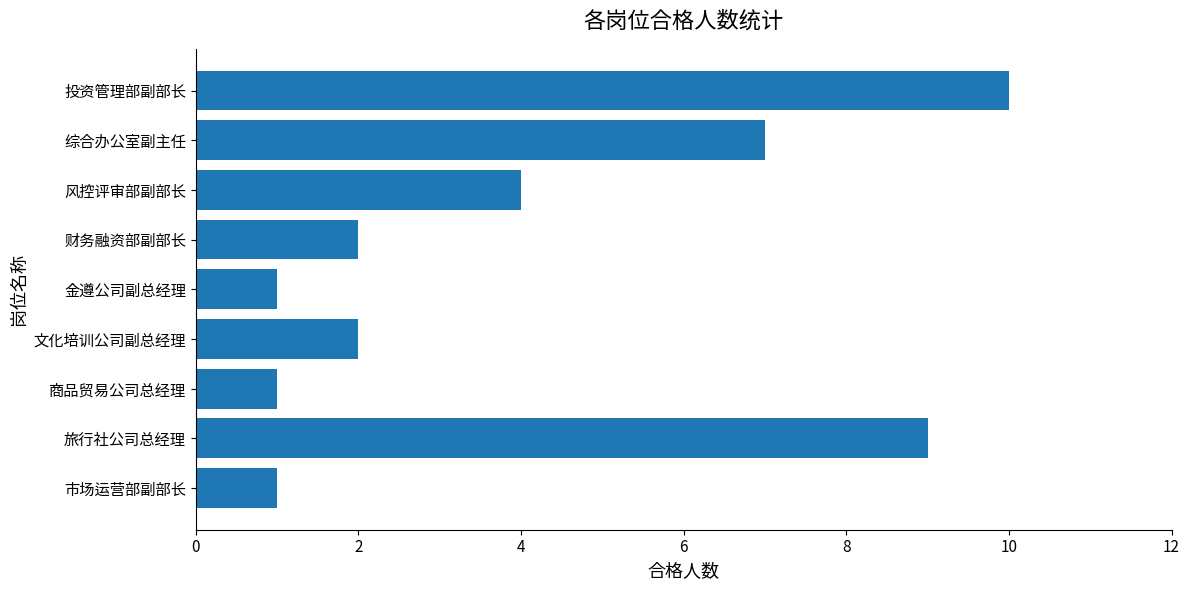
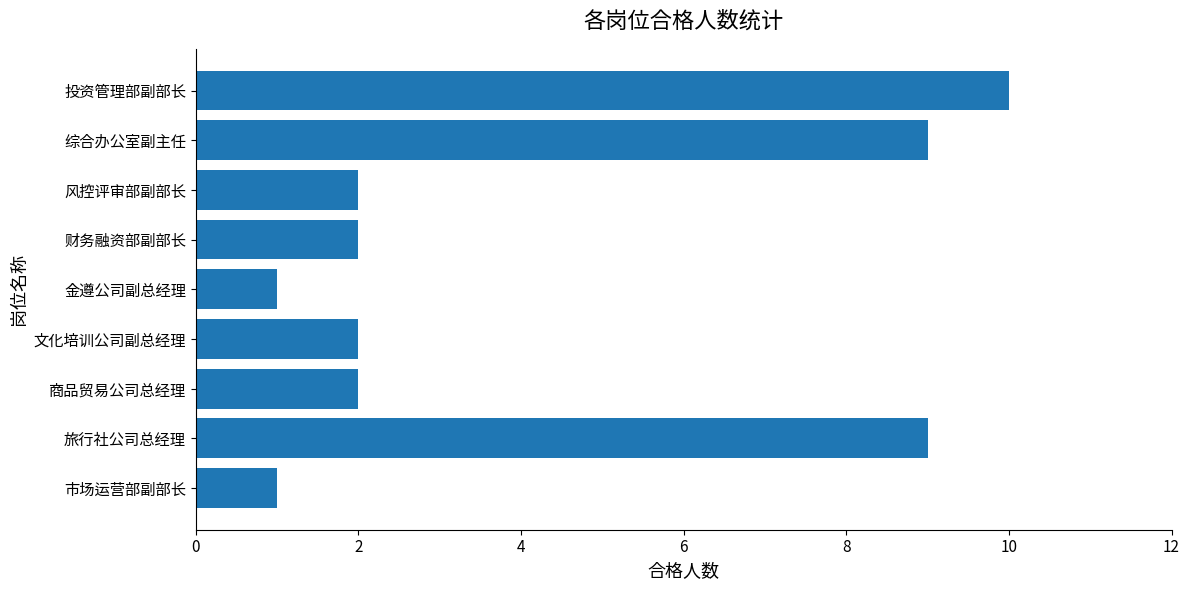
综合办公室副主任: 7 -> 9
风控评审部副部长: 4 -> 2
商品贸易公司总经理: 1 -> 2
